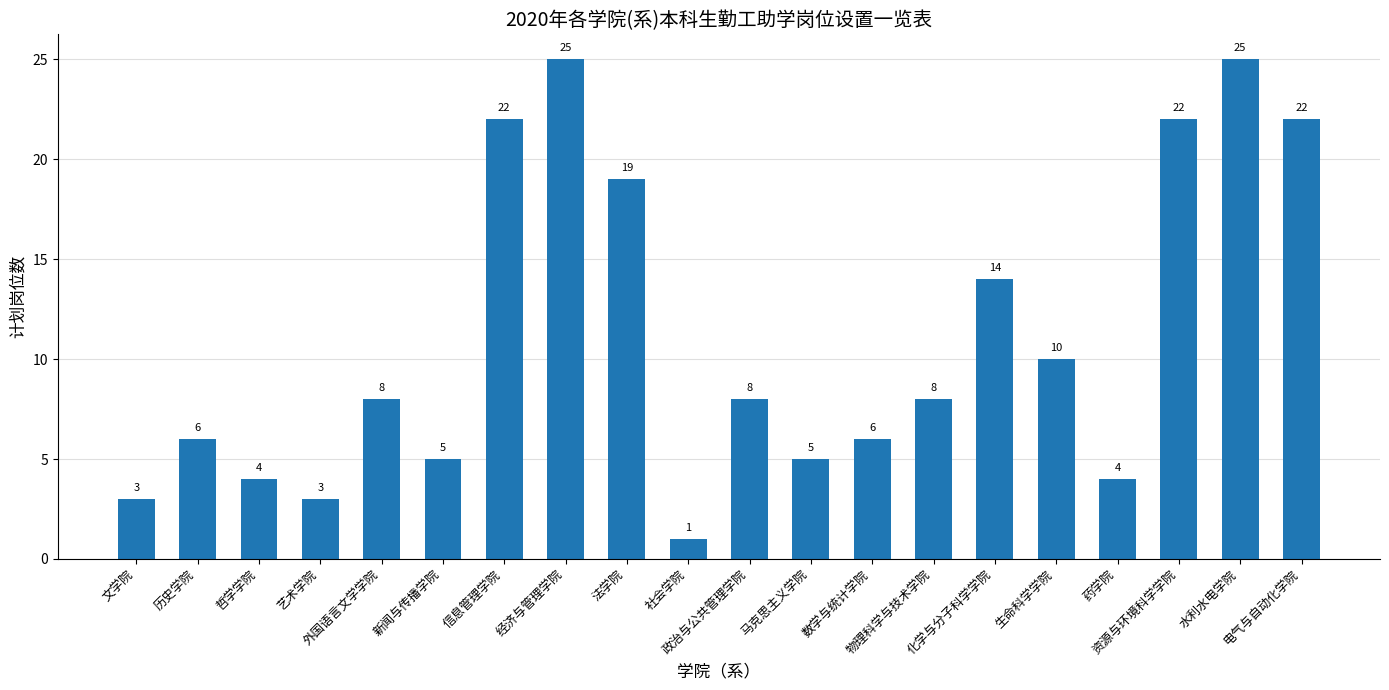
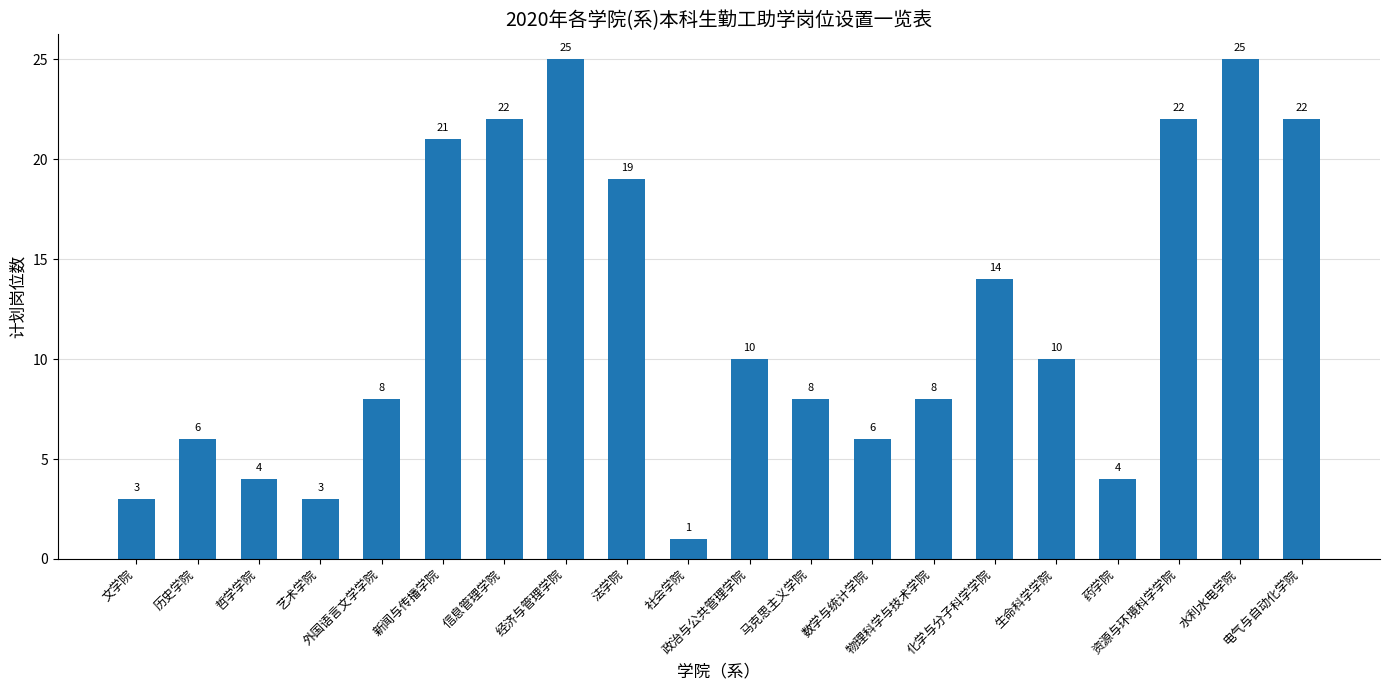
新闻与传播学院: 5 -> 21
政治与公共管理学院: 8 -> 10
马克思主义学院: 5 -> 8
